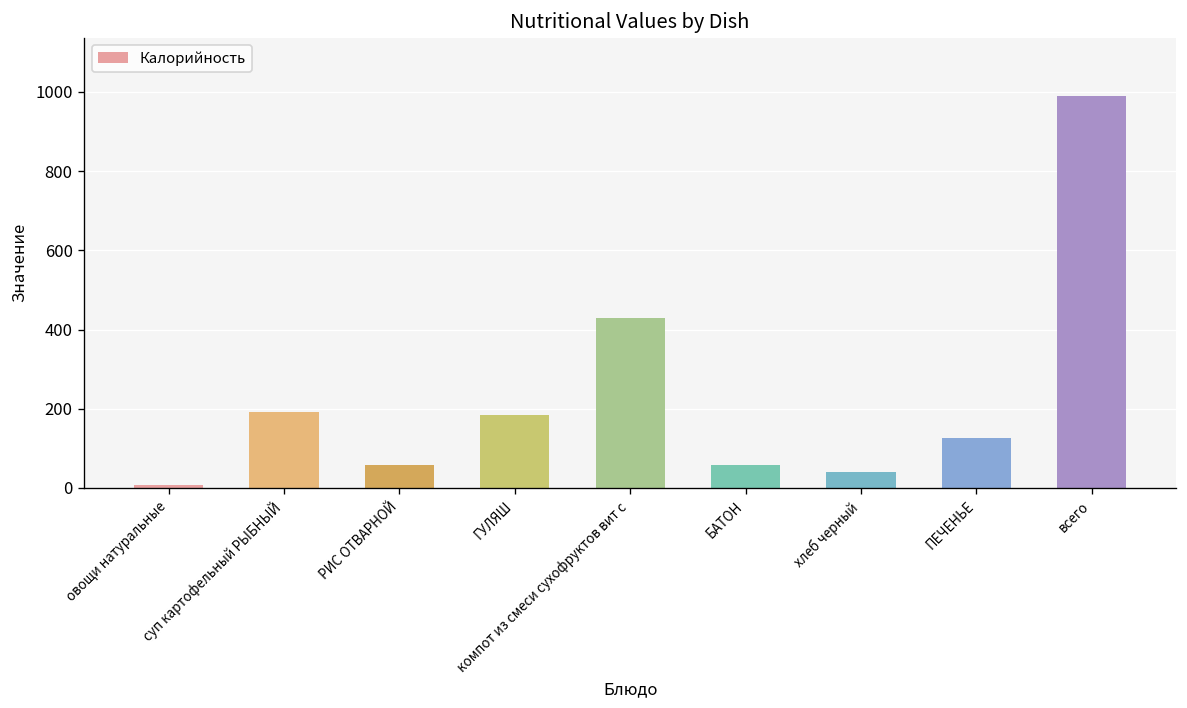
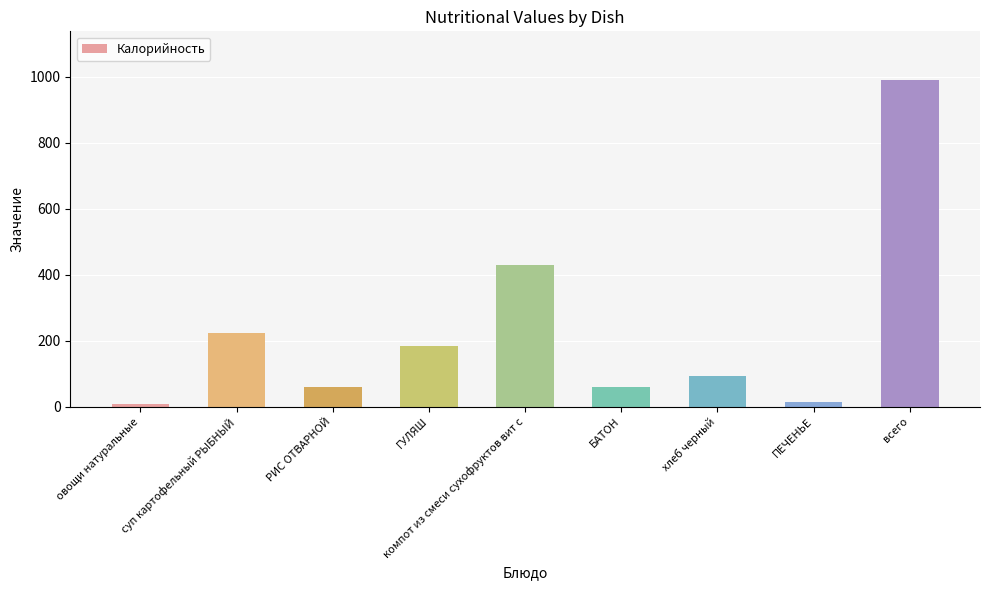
суп картофельный РЫБНЫЙ: 190 -> 220
хлеб черный: 40 -> 90
ПЕЧЕНЬЕ: 130 -> 10
